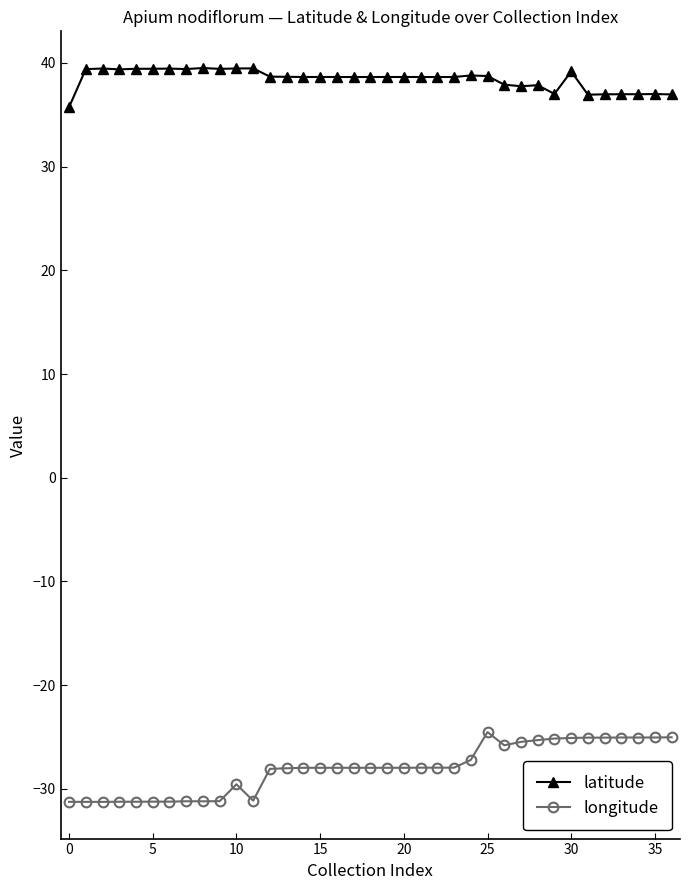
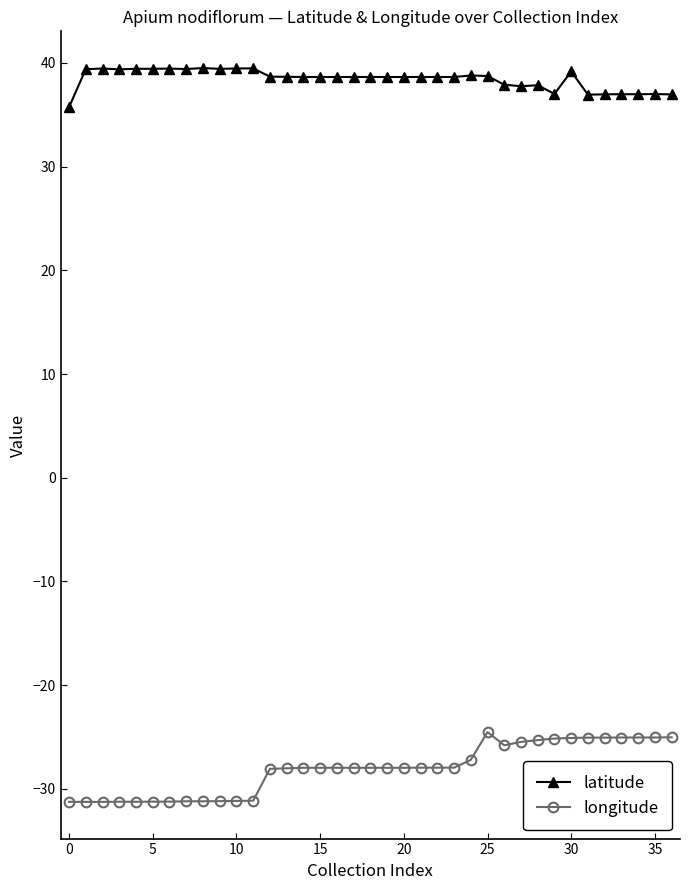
longitude, 10: -29.6 -> -31.2
